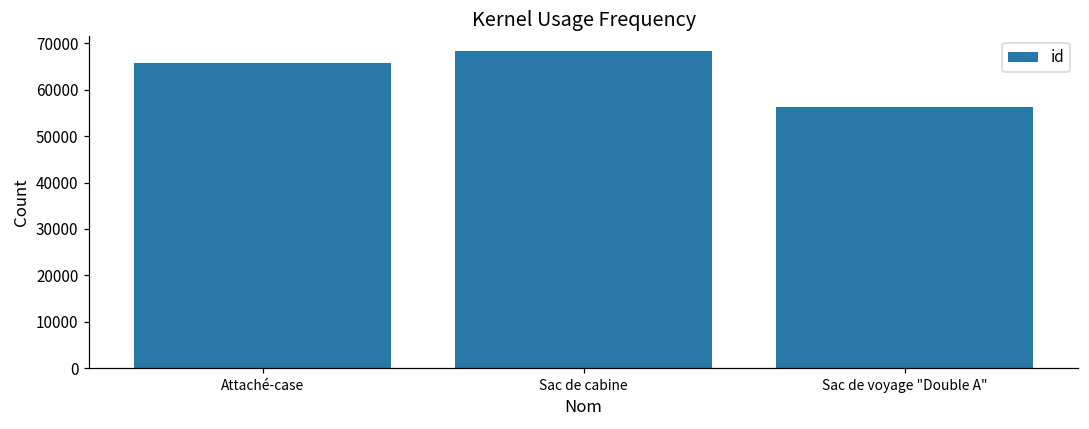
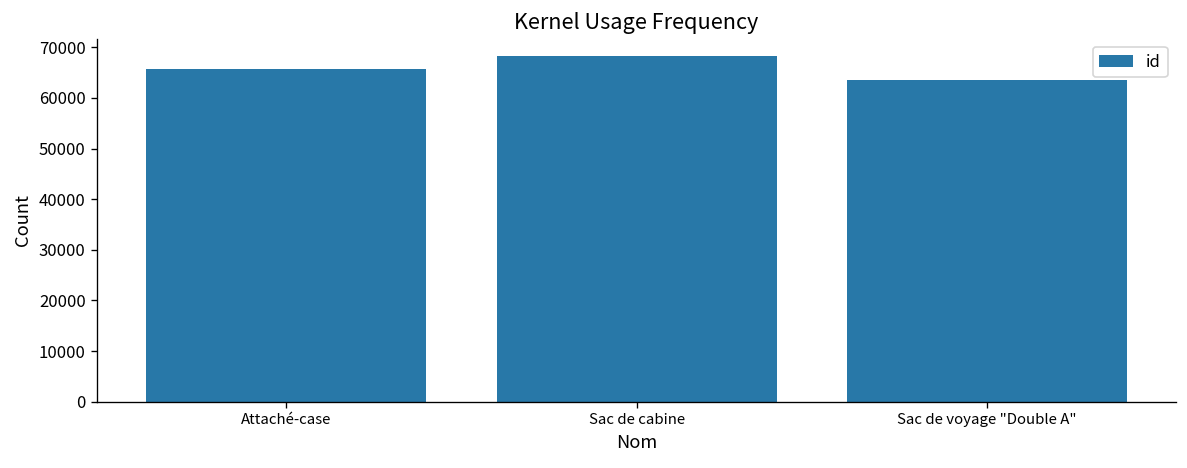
Sac de voyage "Double A": 56000 -> 64000
